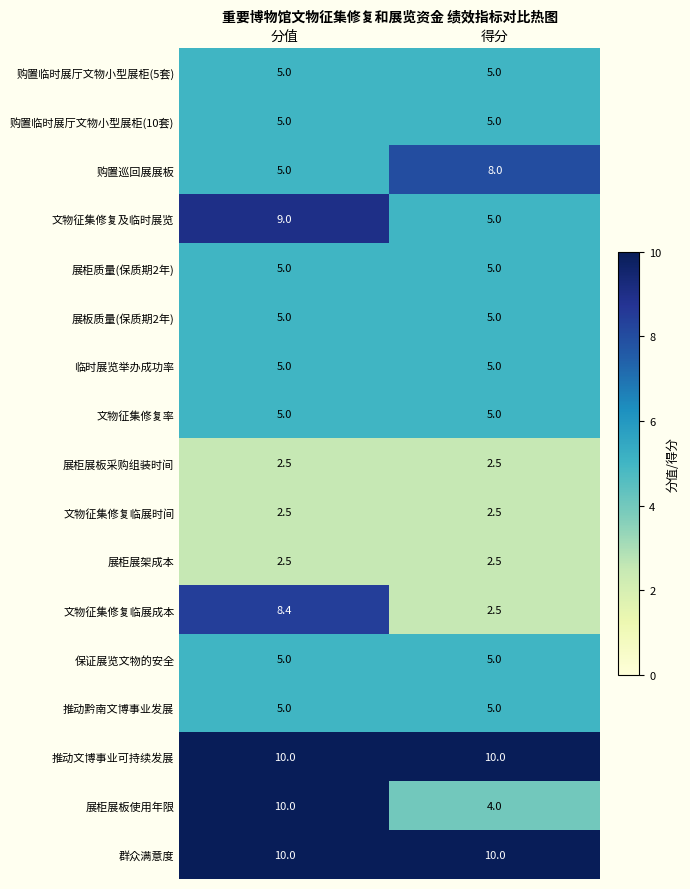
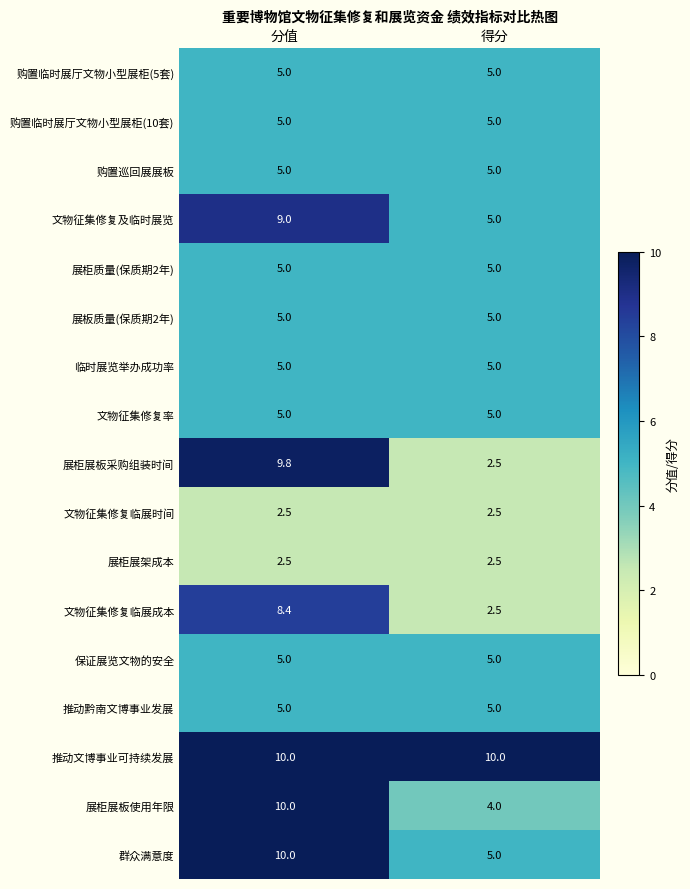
购置巡回展展板, 得分: 8.0 -> 5.0
展柜展板采购组装时间, 分值: 2.5 -> 9.8
群众满意度, 得分: 10.0 -> 5.0
